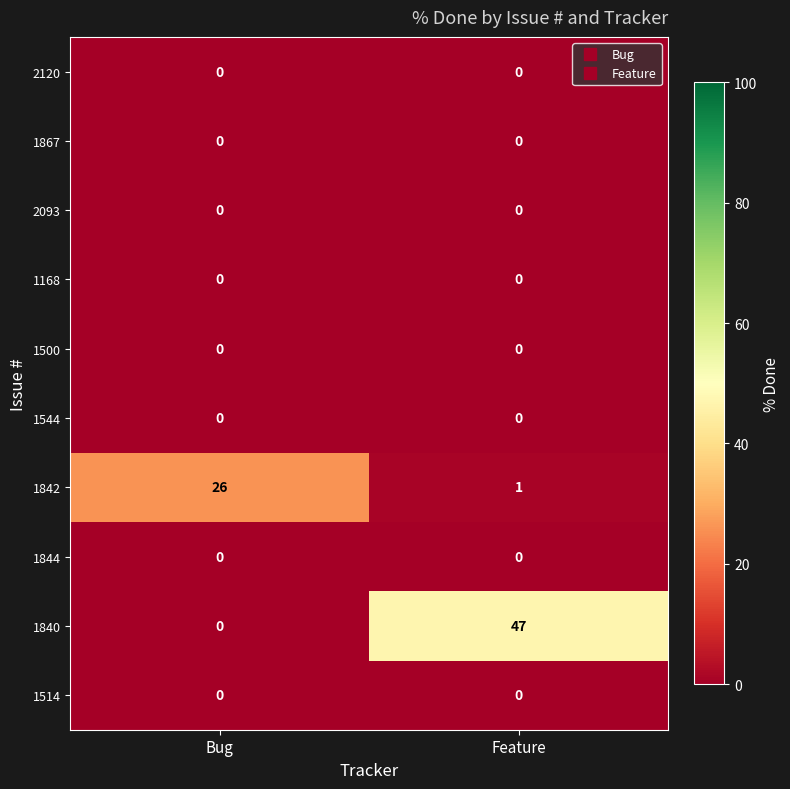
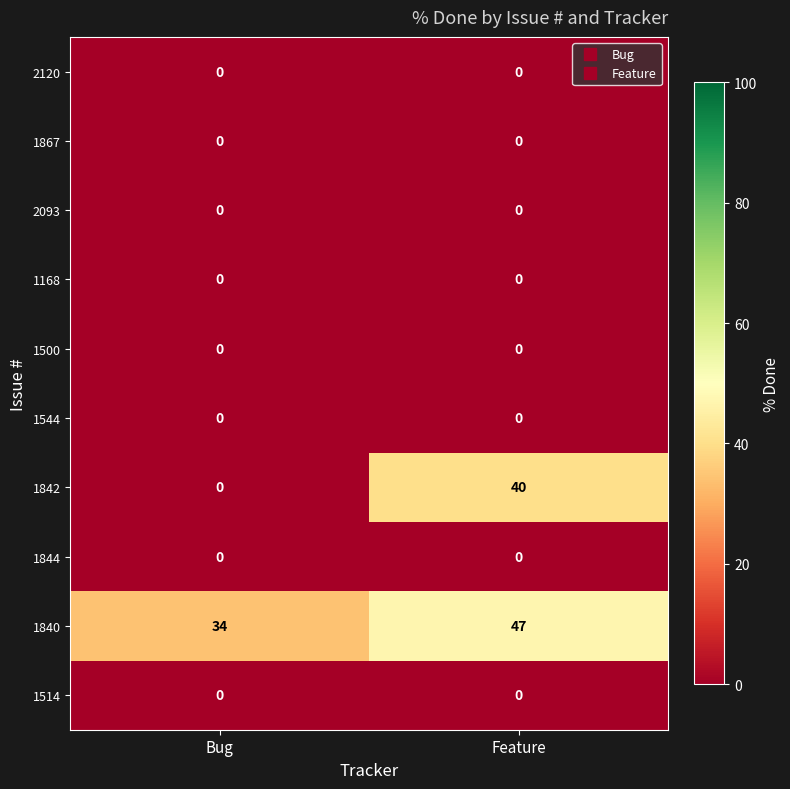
1842, Bug: 26 -> 0
1842, Feature: 1 -> 40
1840, Bug: 0 -> 34
